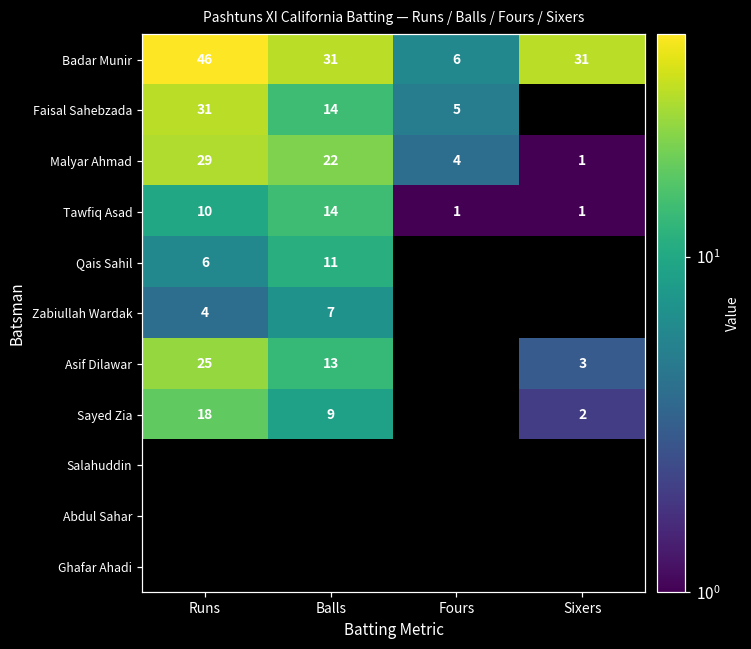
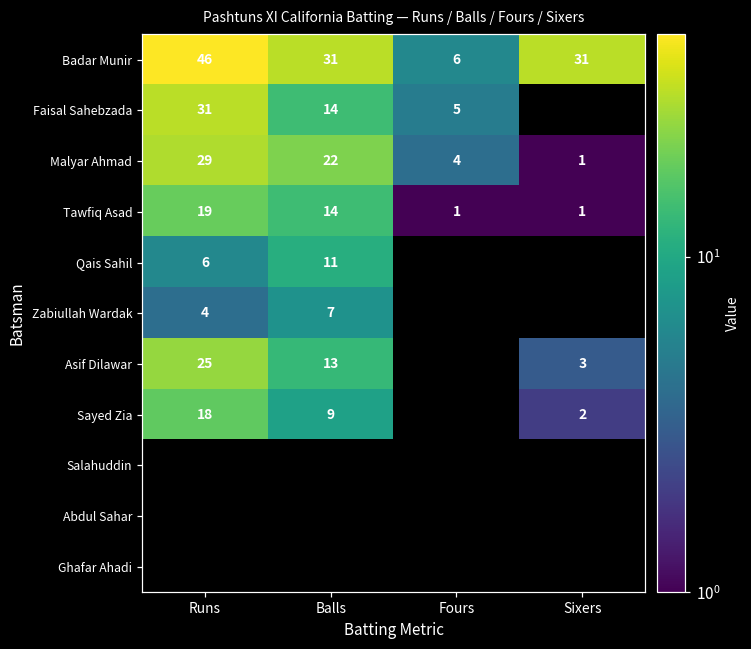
Tawfiq Asad, Runs: 10 -> 19
